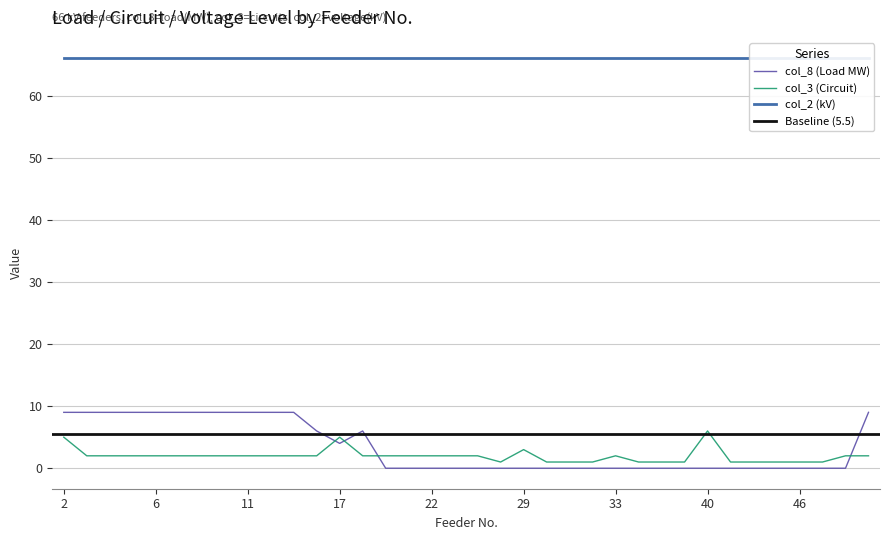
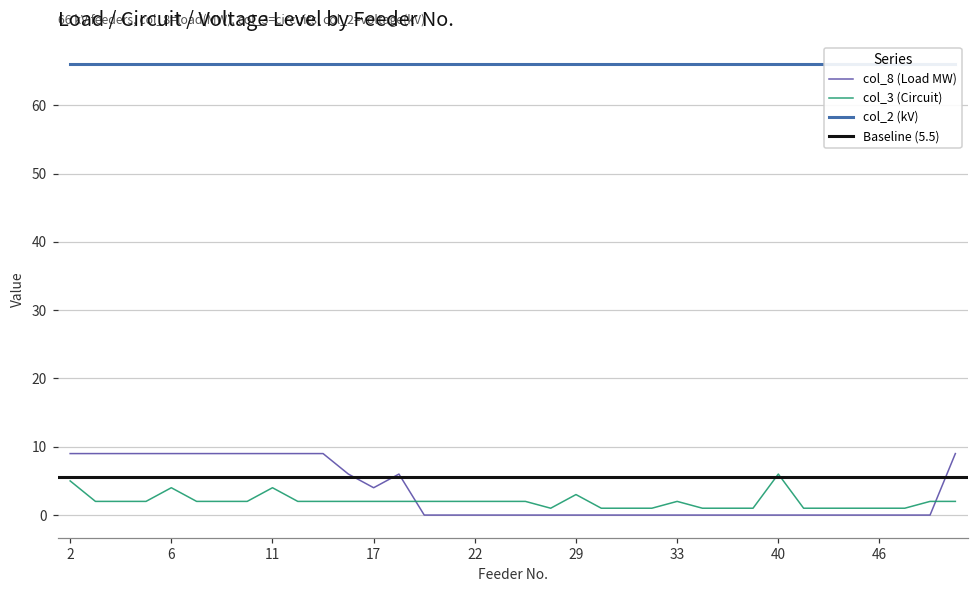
col_3 (Circuit), 6: 2 -> 4
col_3 (Circuit), 11: 2 -> 4
col_3 (Circuit), 17: 5 -> 2
